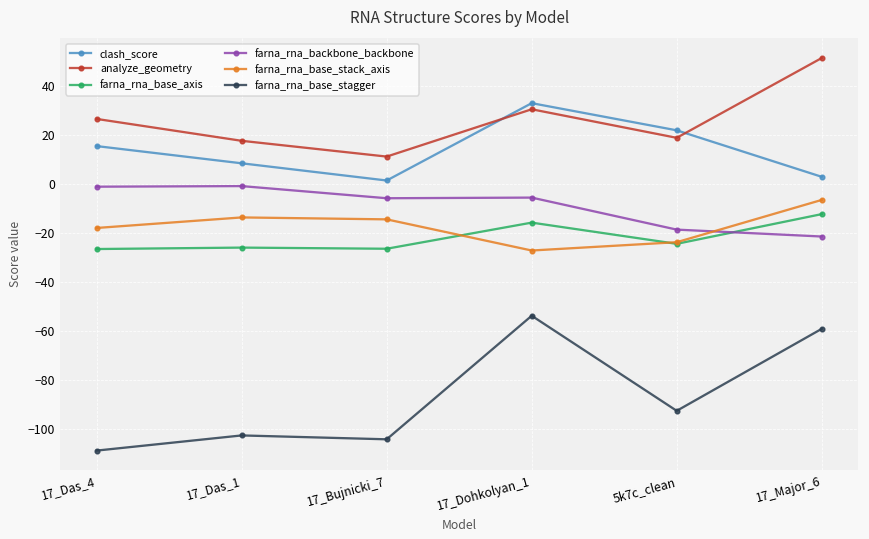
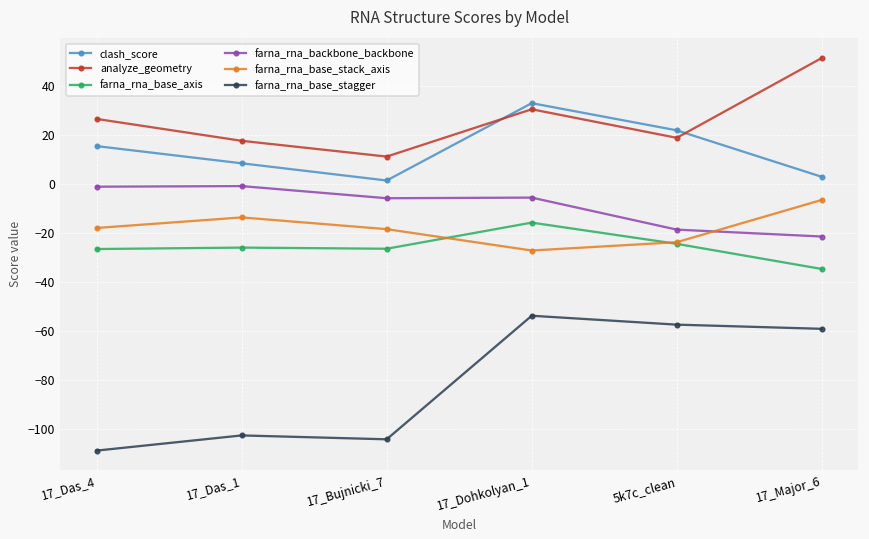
farna_rna_base_stack_axis, 17_Bujnicki_7: -14 -> -18
farna_rna_base_stagger, 5k7c_clean: -93 -> -57
farna_rna_base_axis, 17_Major_6: -12 -> -35
